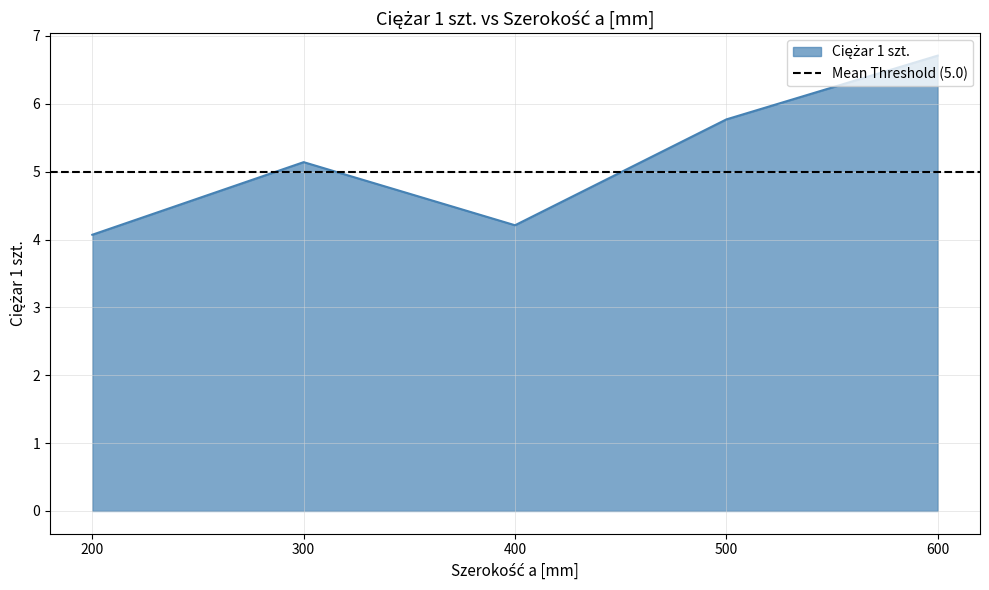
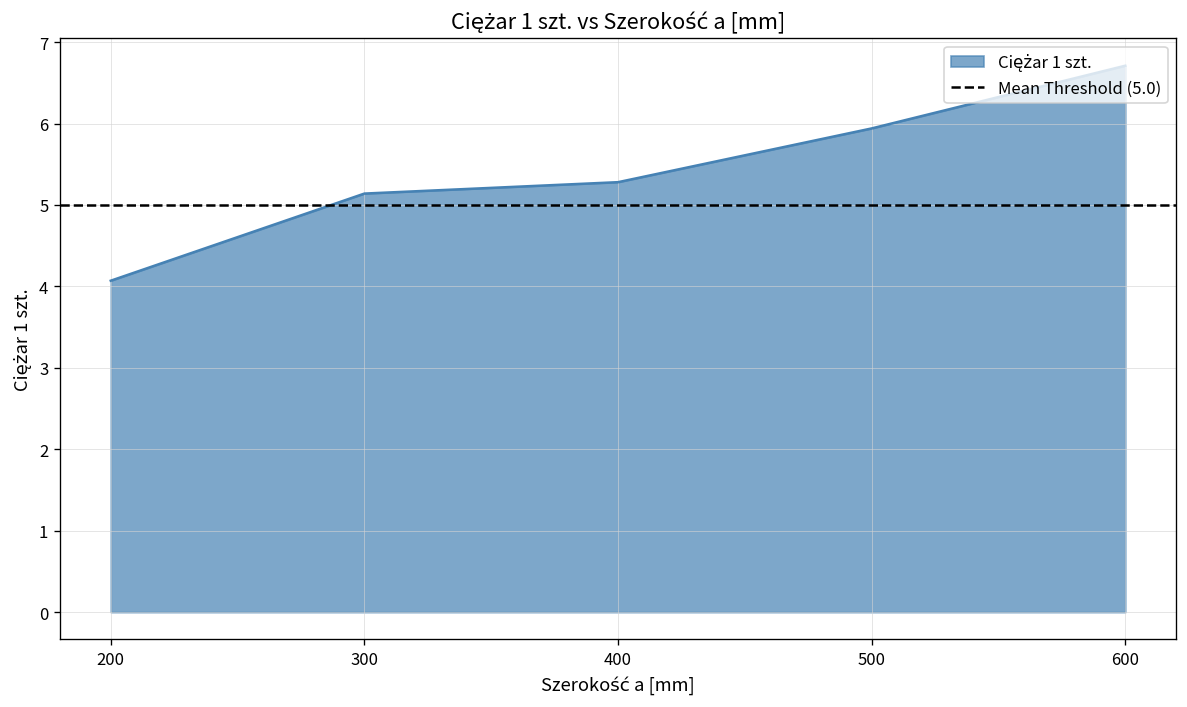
400: 4.2 -> 5.3
500: 5.8 -> 5.9
